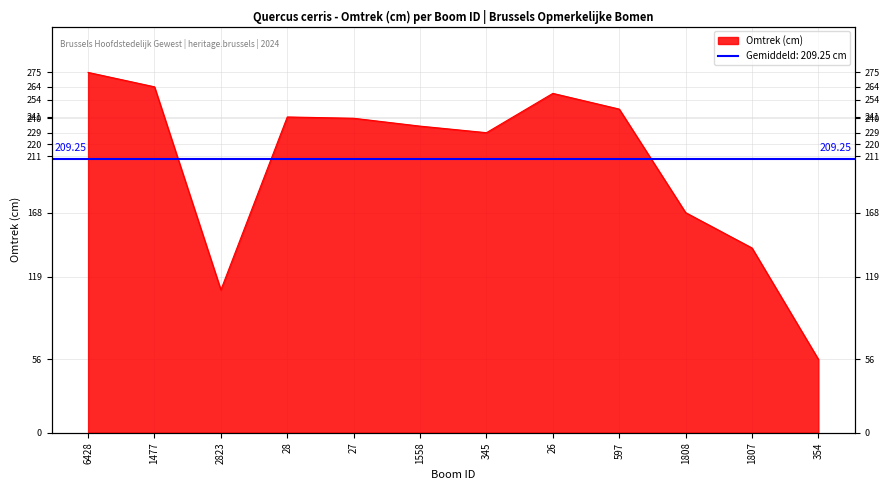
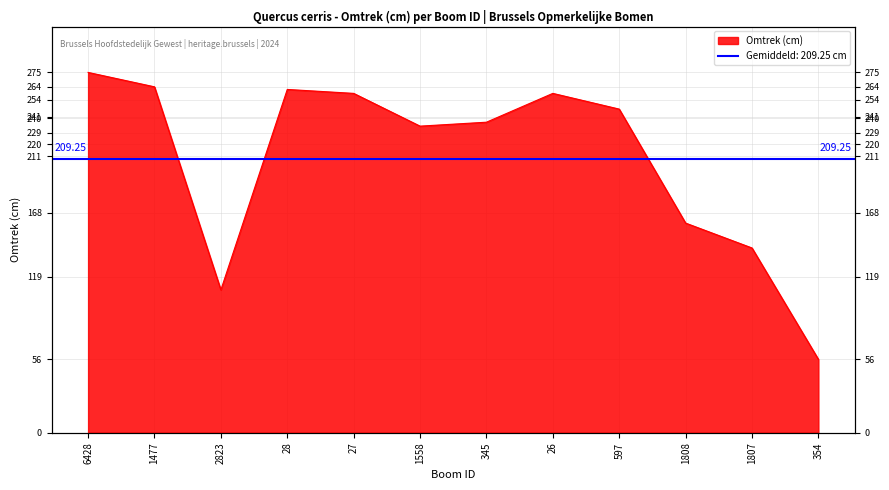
28: 241 -> 262
27: 240 -> 259
345: 229 -> 237
1808: 168 -> 160
